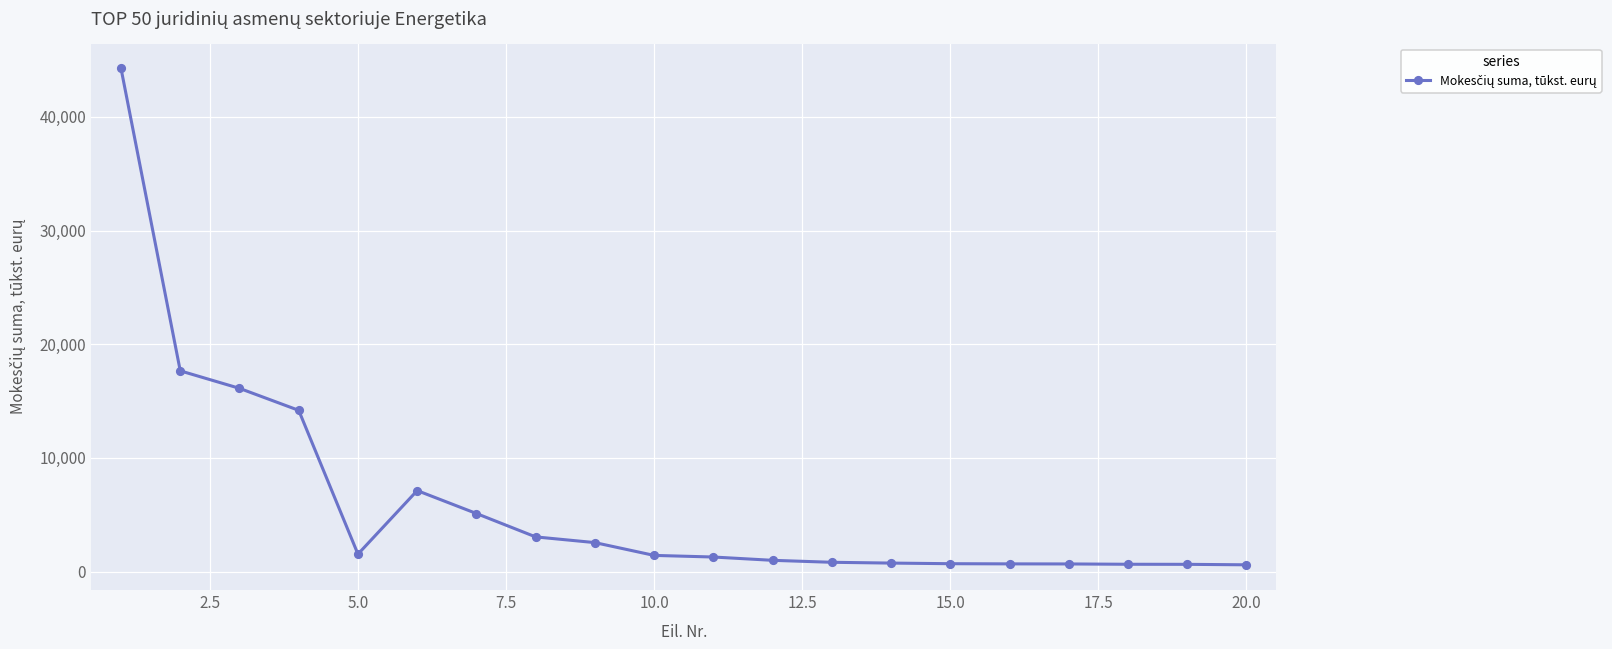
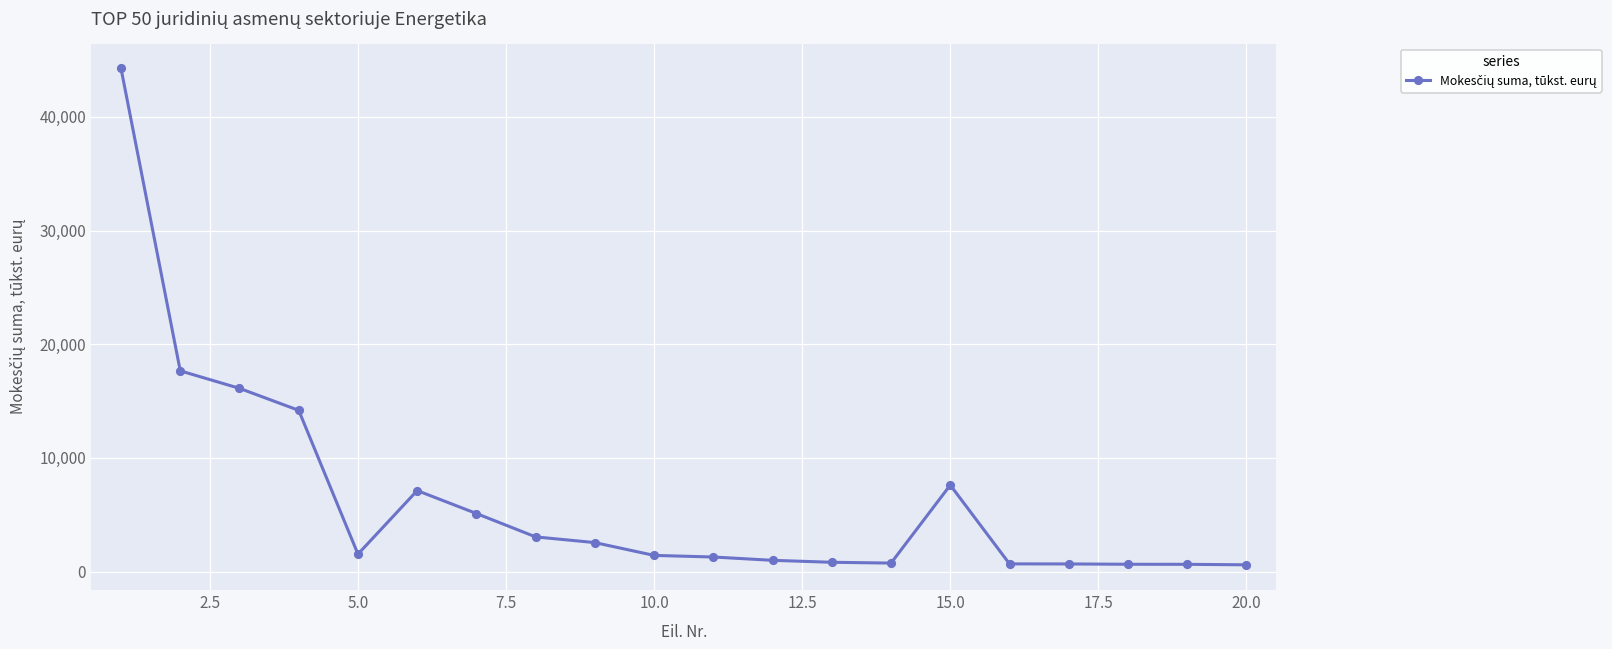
15.0: 700 -> 7,600
